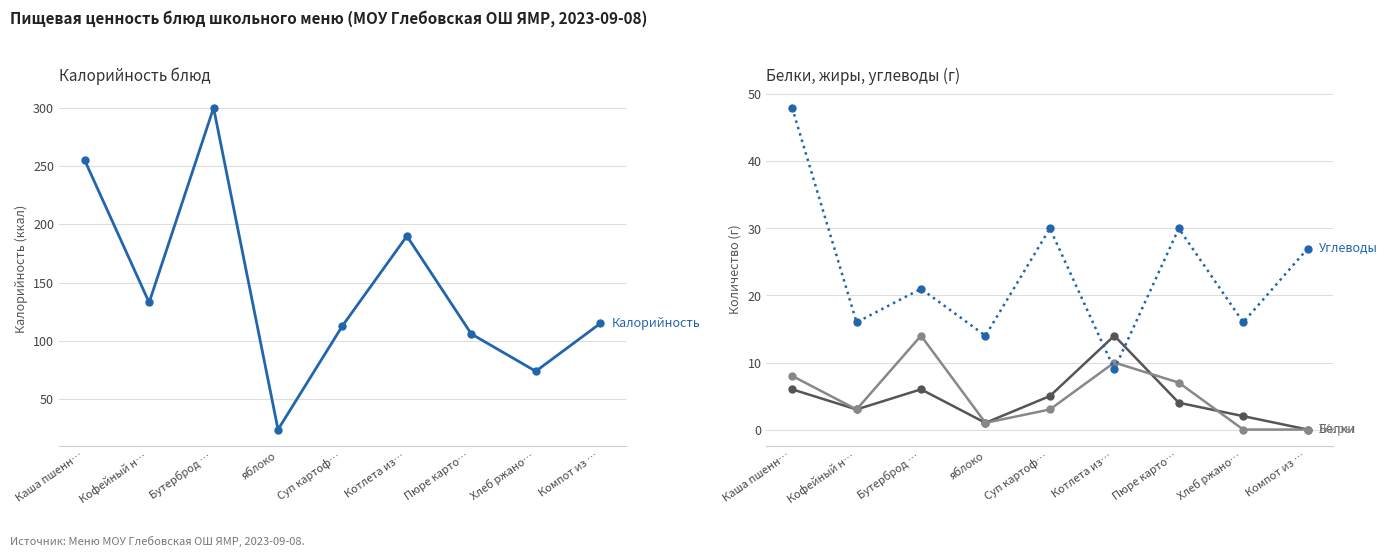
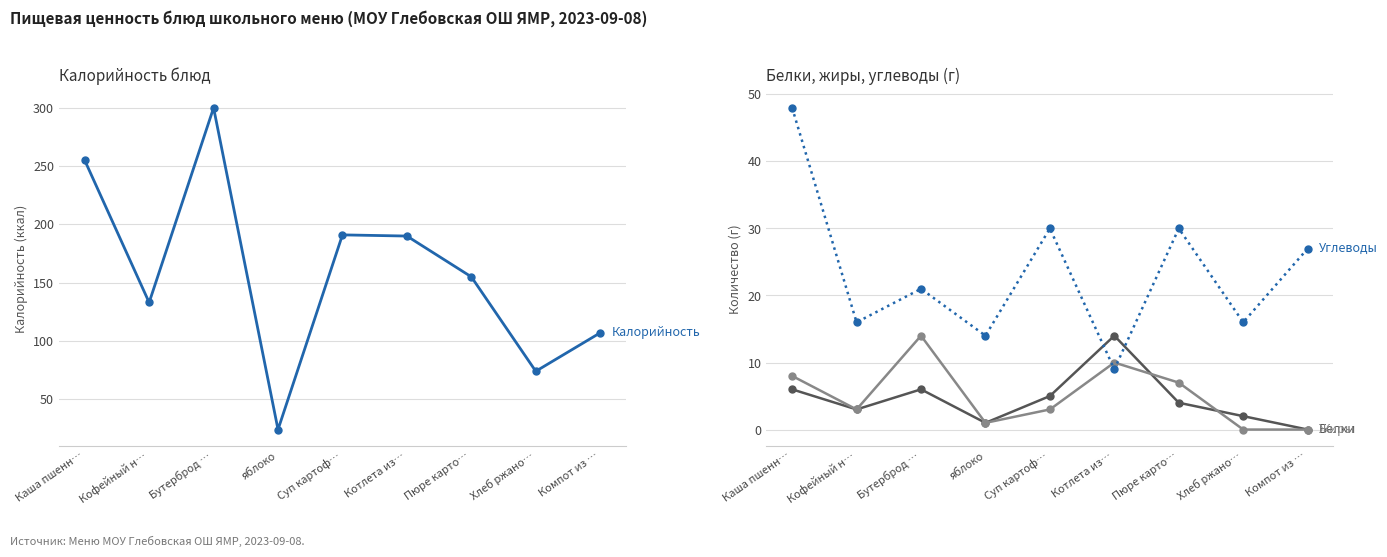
Калорийность блюд, Суп картоф…: 113 -> 191
Калорийность блюд, Пюре карто…: 106 -> 155
Калорийность блюд, Компот из …: 115 -> 107
